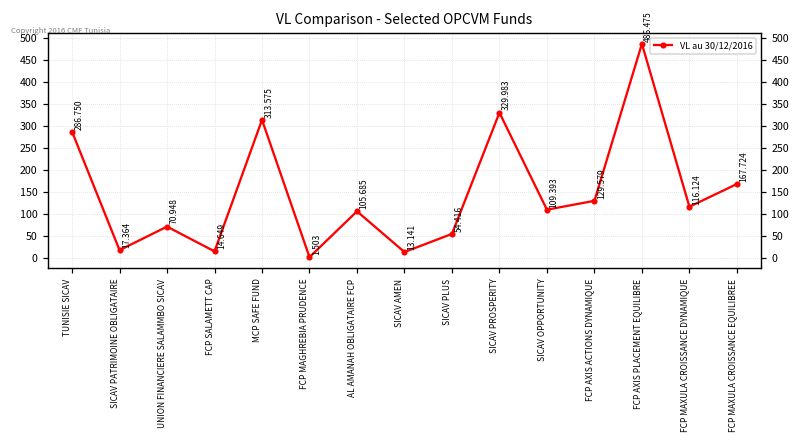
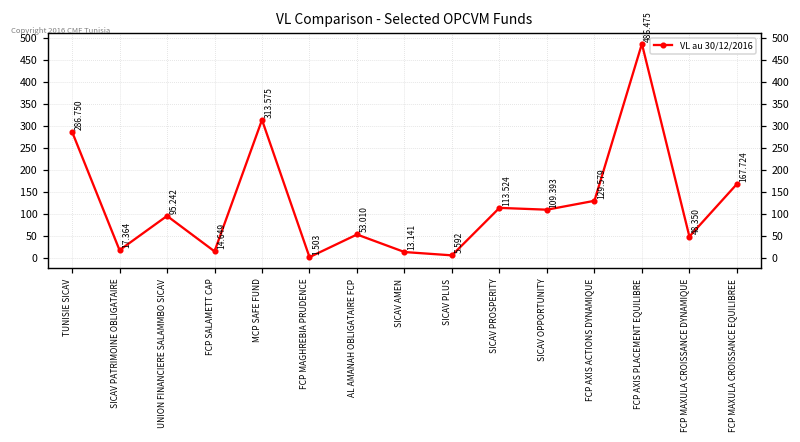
UNION FINANCIERE SALAMMBO SICAV: 70.948 -> 95.242
AL AMANAH OBLIGATAIRE FCP: 105.685 -> 53.010
SICAV PLUS: 54.416 -> 5.592
SICAV PROSPERITY: 329.983 -> 113.524
FCP MAXULA CROISSANCE DYNAMIQUE: 116.124 -> 48.350
